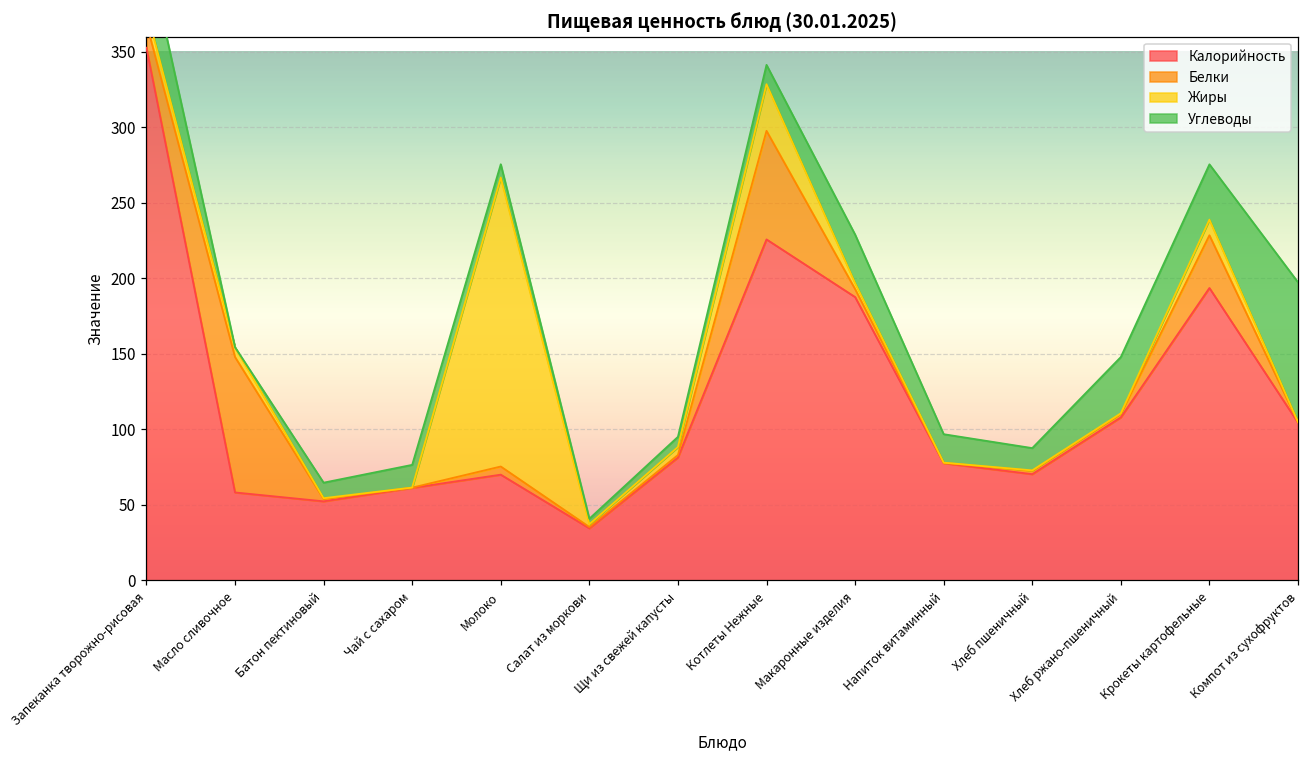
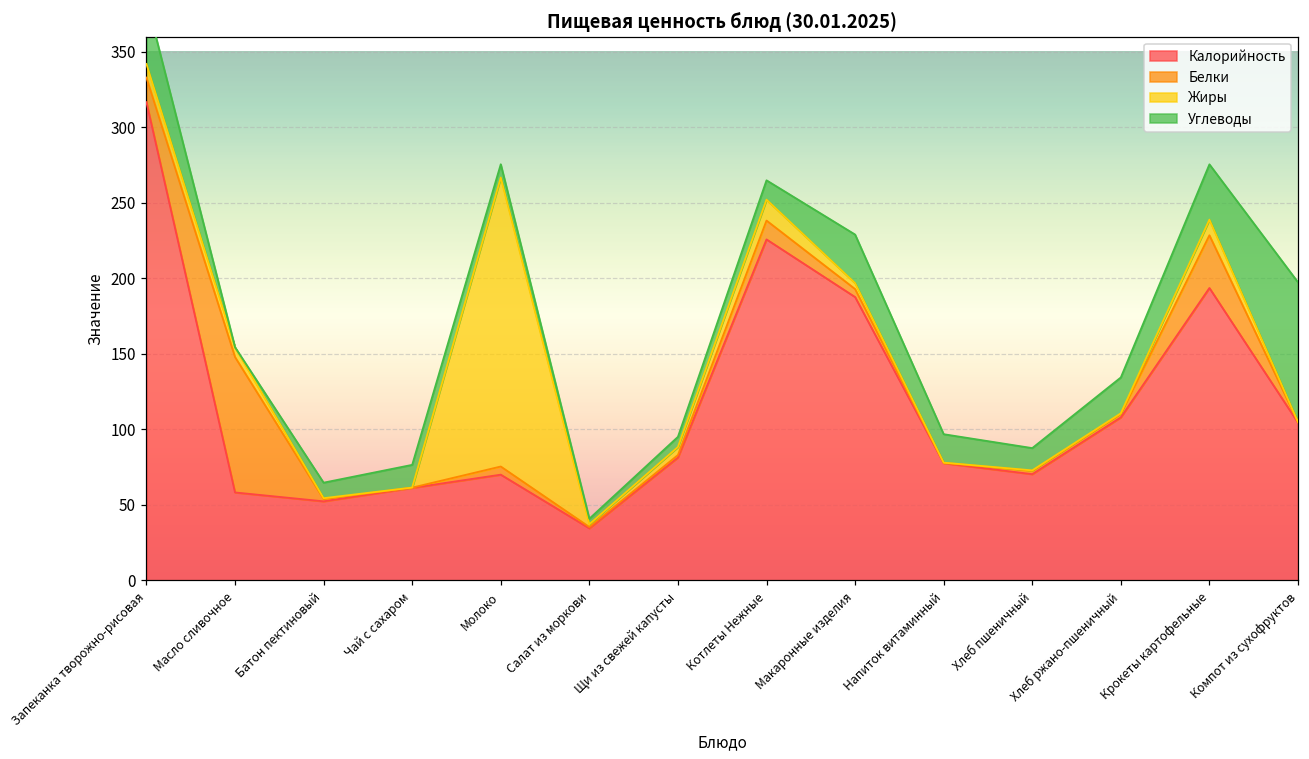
Калорийность, Запеканка творожно-рисовая: 353 -> 317
Белки, Котлеты Нежные: 72 -> 12
Жиры, Котлеты Нежные: 31 -> 14
Углеводы, Хлеб ржано-пшеничный: 37 -> 24
